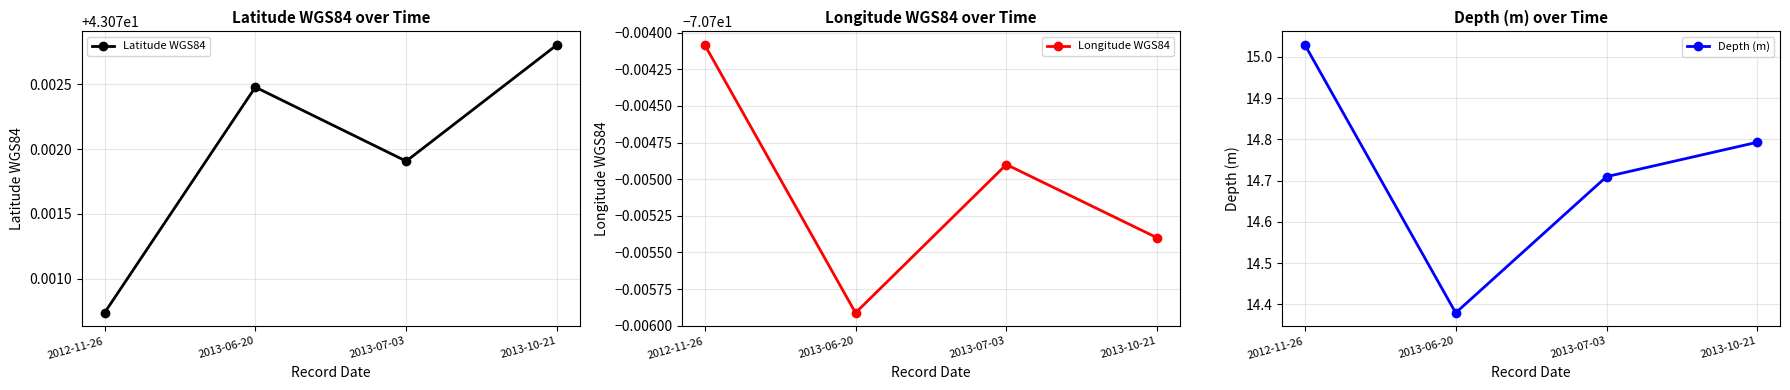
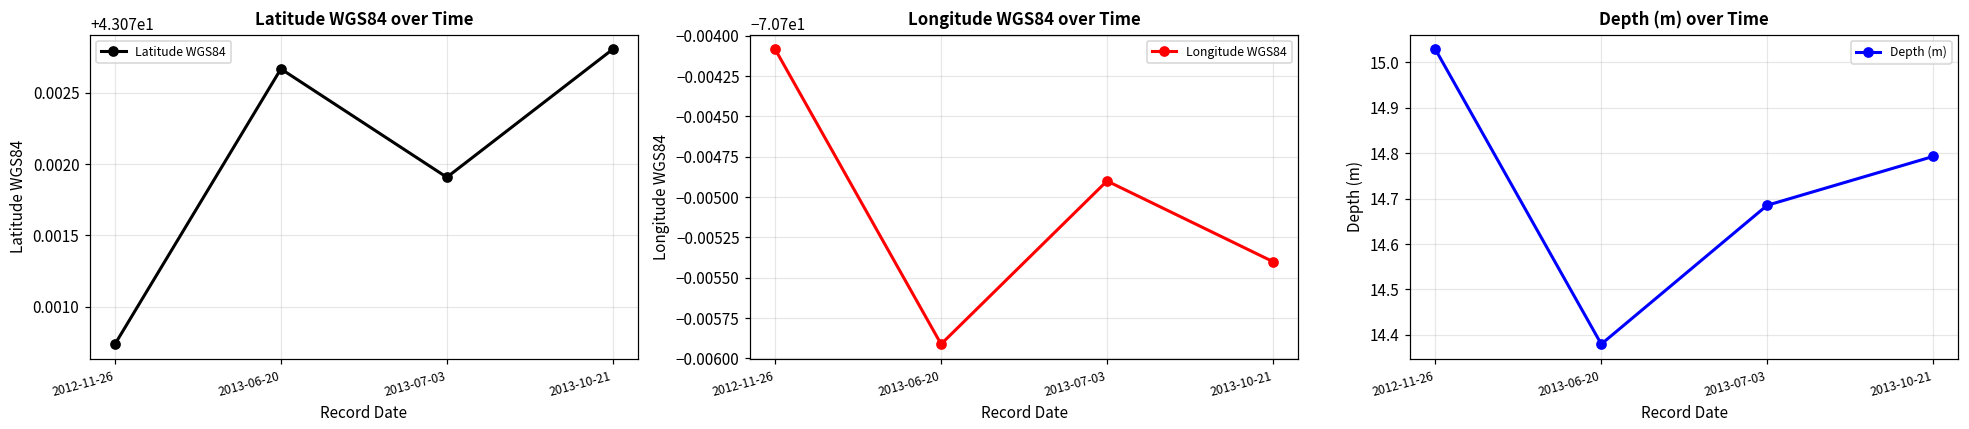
Latitude WGS84 over Time, 2013-06-20: 43.07248 -> 43.07267
Depth (m) over Time, 2013-07-03: 14.71 -> 14.69
